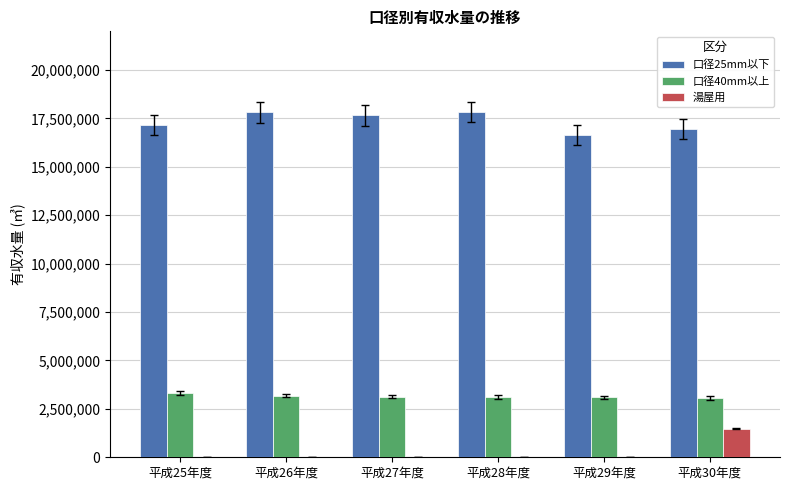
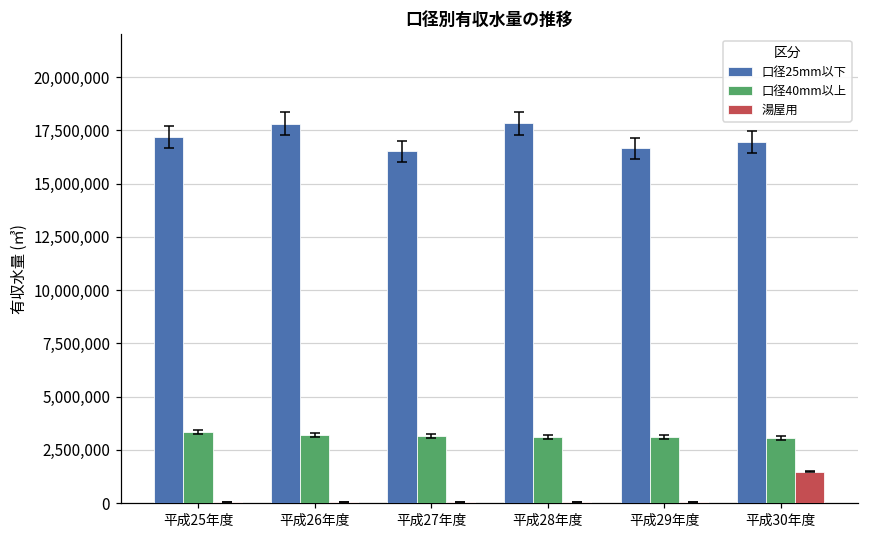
口径25mm以下, 平成27年度: 17,700,000 -> 16,500,000
